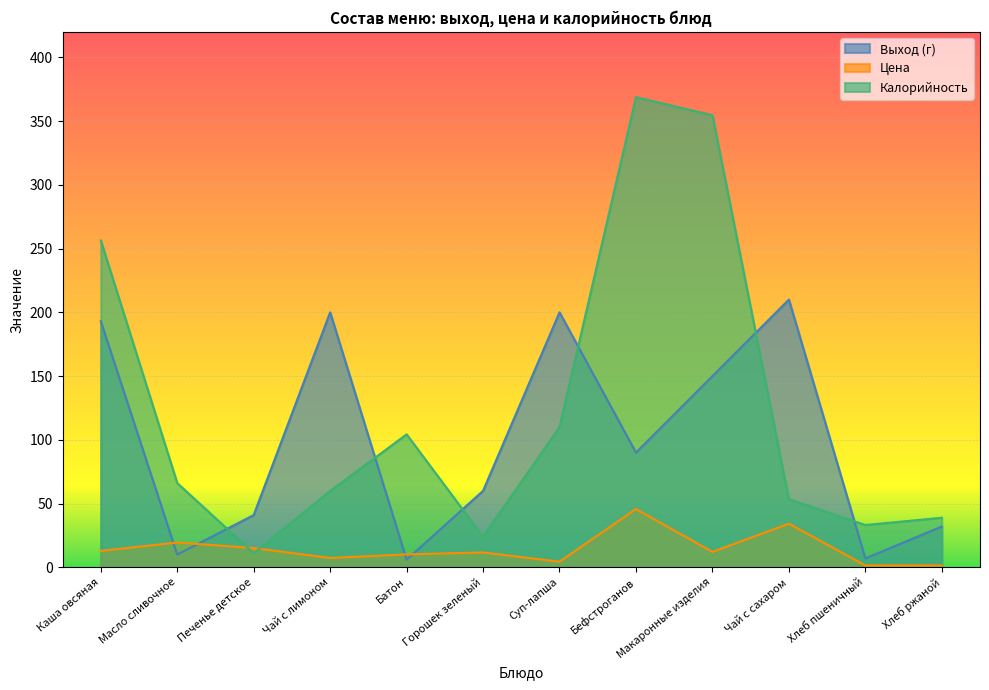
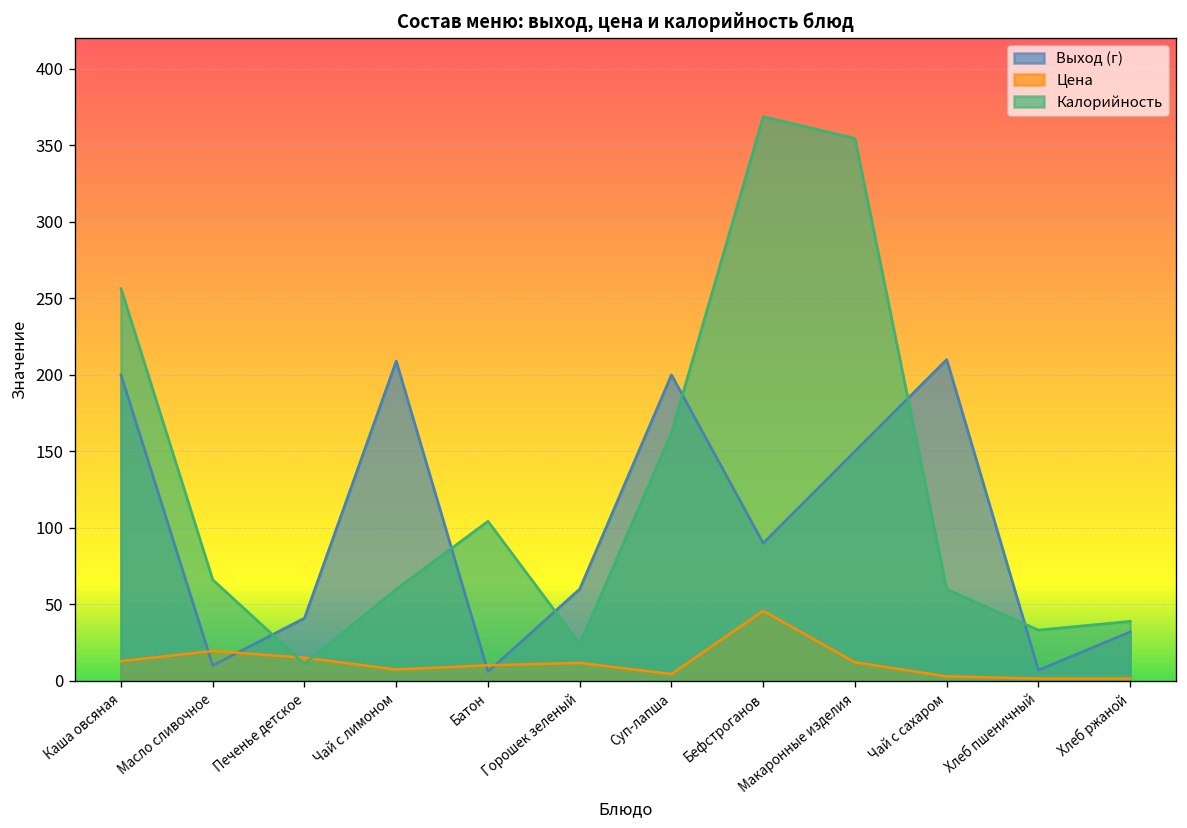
Выход (г), Каша овсяная: 193 -> 200
Выход (г), Чай с лимоном: 200 -> 209
Калорийность, Суп-лапша: 110 -> 162
Цена, Чай с сахаром: 34 -> 3
Калорийность, Чай с сахаром: 53 -> 60
